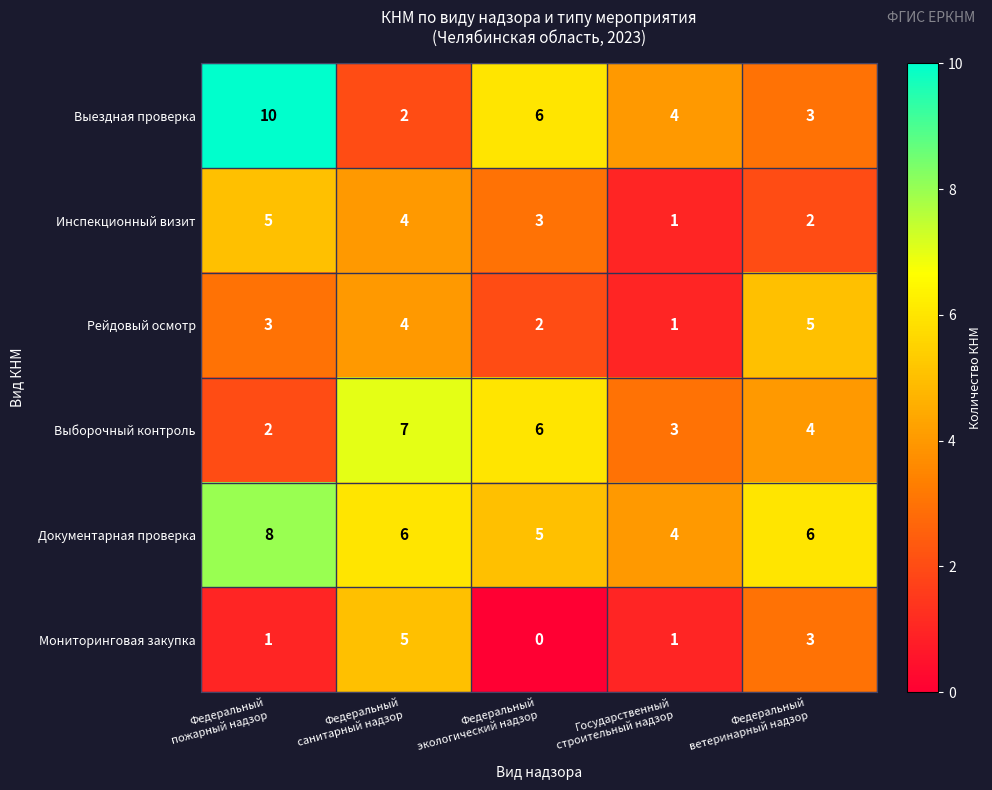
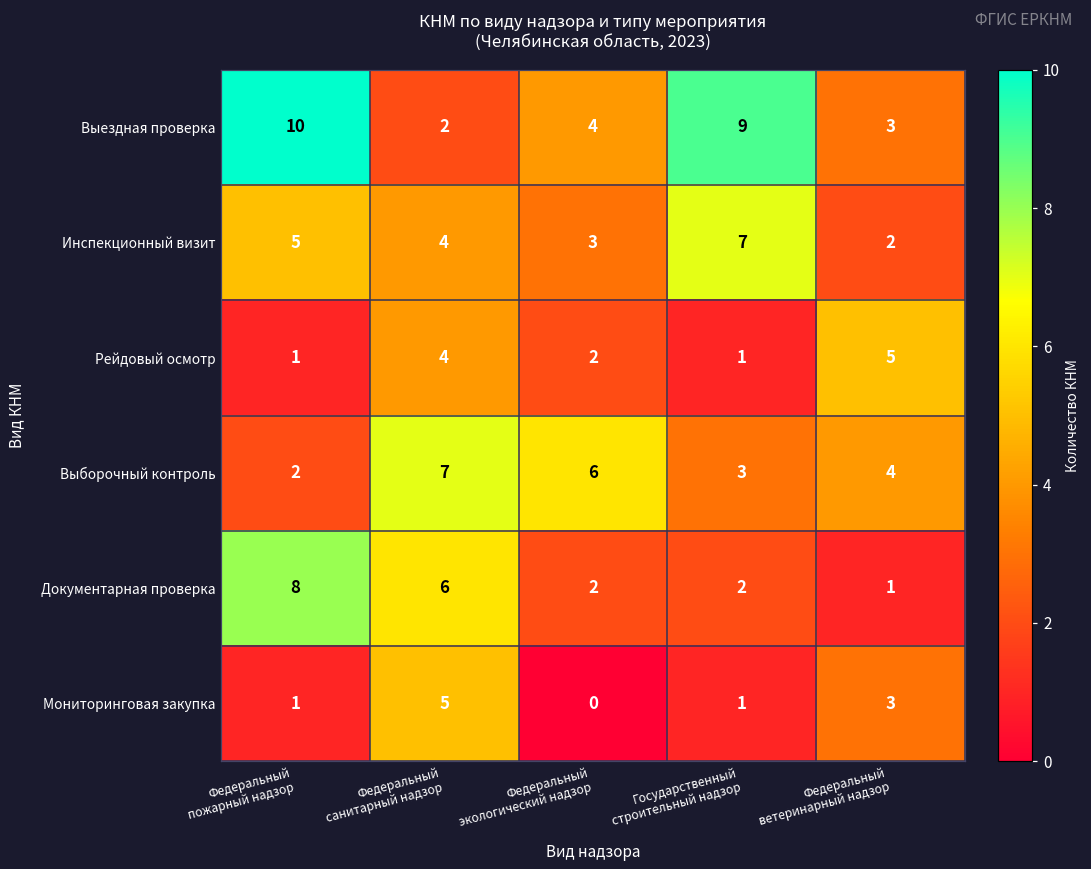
Выездная проверка, Федеральный экологический надзор: 6 -> 4
Выездная проверка, Государственный строительный надзор: 4 -> 9
Инспекционный визит, Государственный строительный надзор: 1 -> 7
Рейдовый осмотр, Федеральный пожарный надзор: 3 -> 1
Документарная проверка, Федеральный экологический надзор: 5 -> 2
Документарная проверка, Государственный строительный надзор: 4 -> 2
Документарная проверка, Федеральный ветеринарный надзор: 6 -> 1
